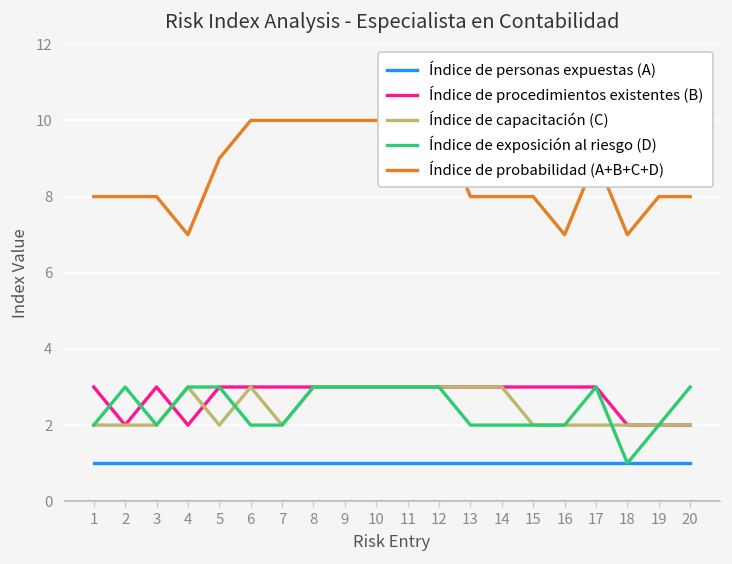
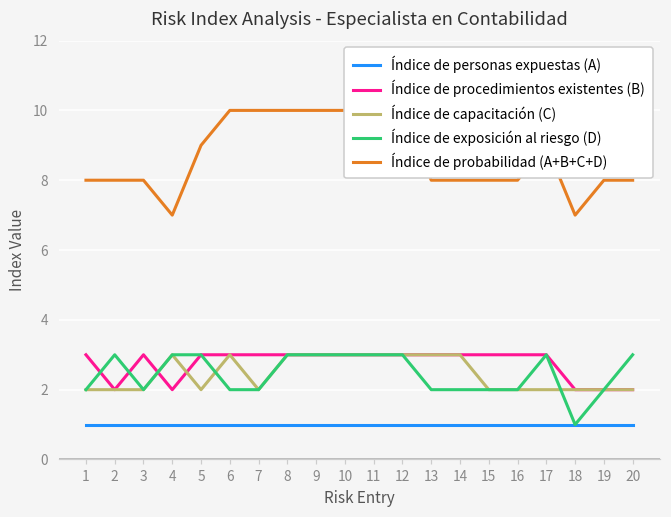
Índice de probabilidad (A+B+C+D), 16: 7 -> 8
